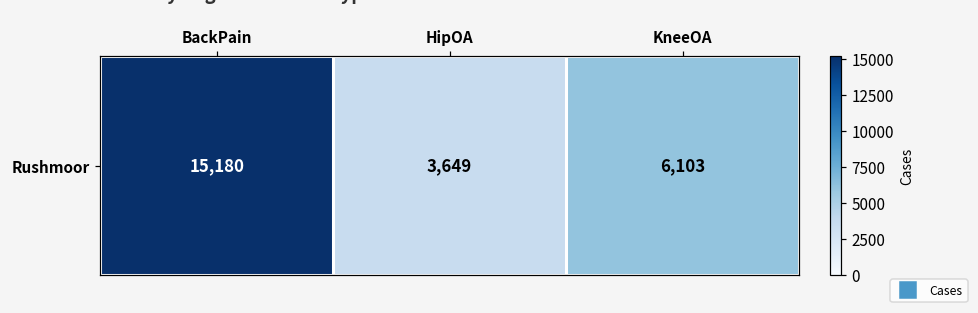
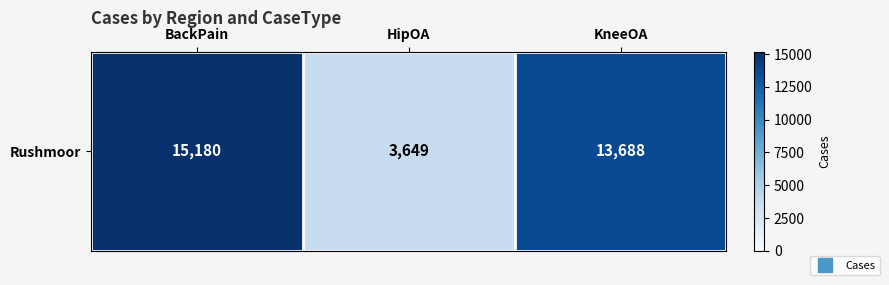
Rushmoor, KneeOA: 6,103 -> 13,688
